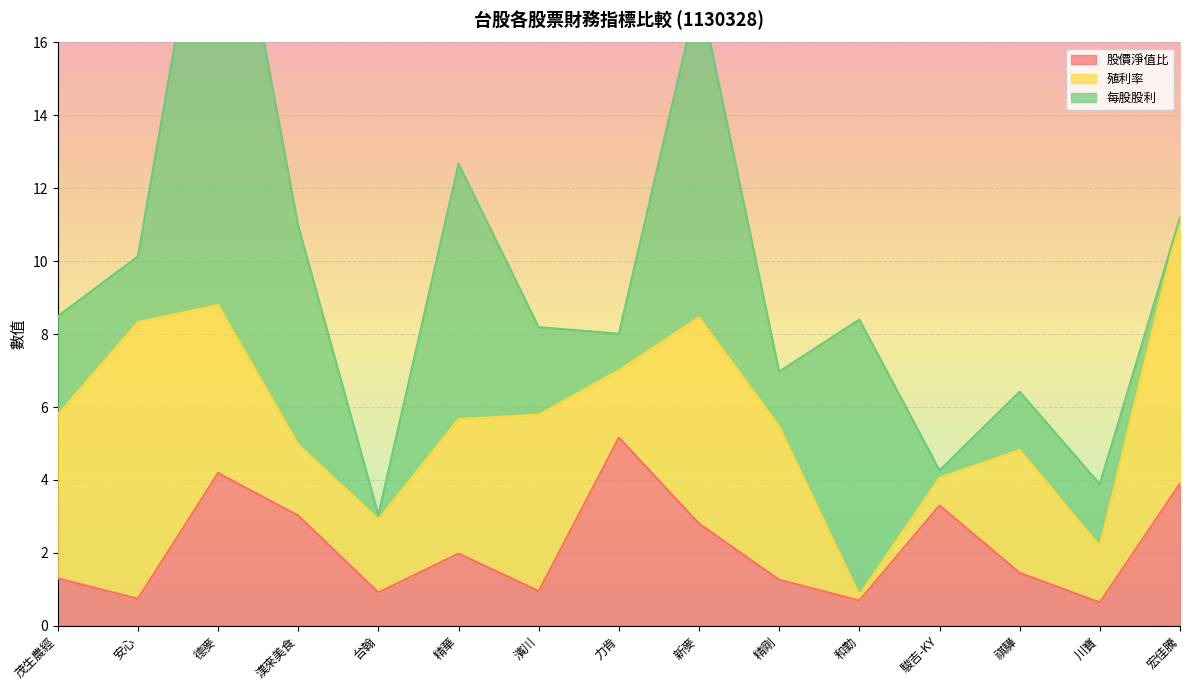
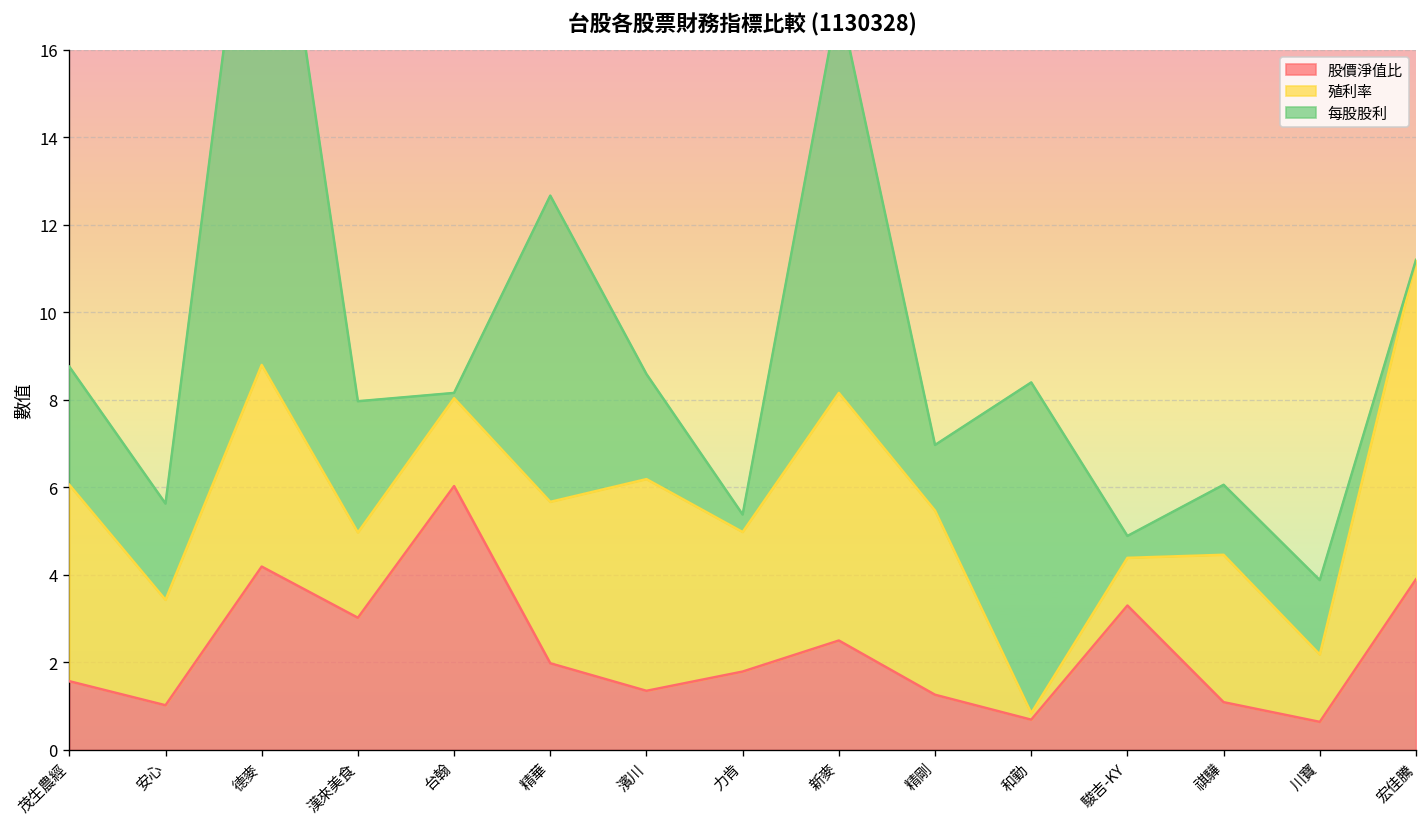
股價淨值比, 茂生農經: 1.3 -> 1.6
股價淨值比, 安心: 0.7 -> 1.0
殖利率, 安心: 7.6 -> 2.4
每股股利, 安心: 1.8 -> 2.2
每股股利, 漢來美食: 6 -> 3
股價淨值比, 台翰: 0.9 -> 6.0
股價淨值比, 濱川: 1.0 -> 1.4
股價淨值比, 力肯: 5.2 -> 1.8
殖利率, 力肯: 1.8 -> 3.2
每股股利, 力肯: 1.0 -> 0.4
股價淨值比, 新麥: 2.8 -> 2.5
殖利率, 駿吉-KY: 0.8 -> 1.1
每股股利, 駿吉-KY: 0.2 -> 0.5
股價淨值比, 祺驊: 1.5 -> 1.1
